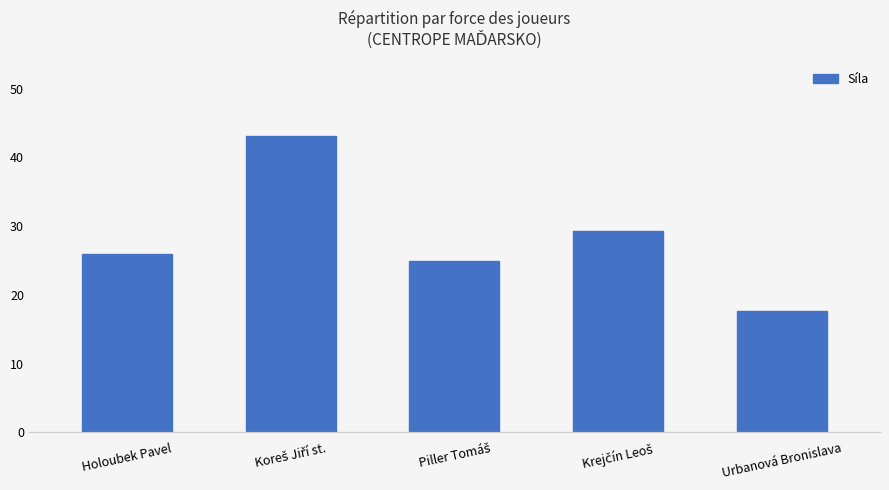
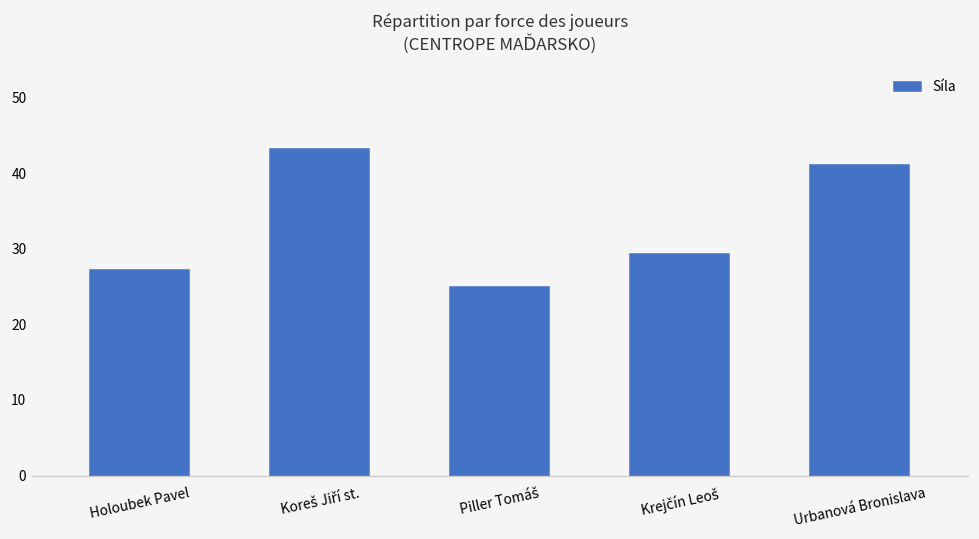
Holoubek Pavel: 26 -> 27
Urbanová Bronislava: 18 -> 41
